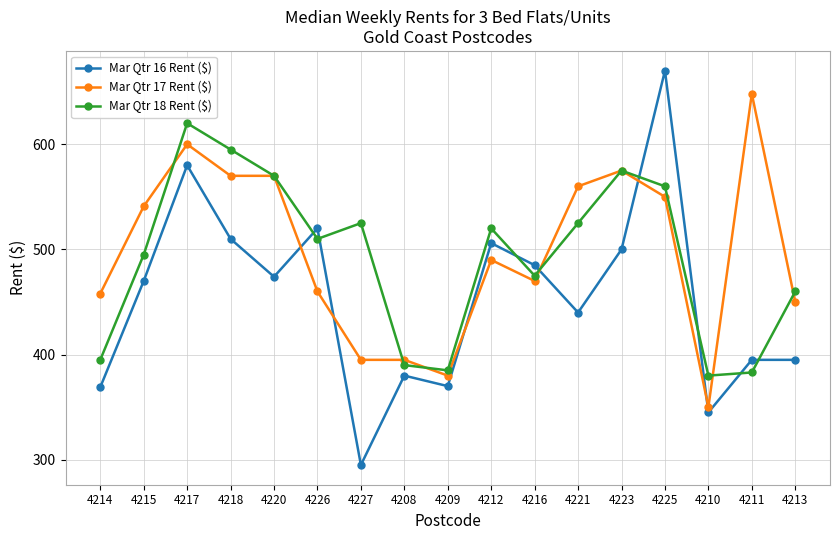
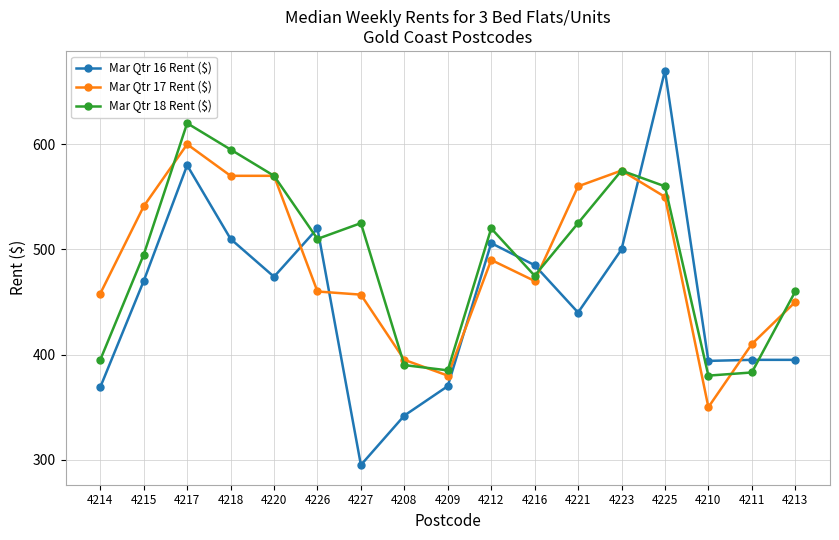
Mar Qtr 17 Rent ($), 4227: 395 -> 457
Mar Qtr 16 Rent ($), 4208: 380 -> 342
Mar Qtr 16 Rent ($), 4210: 345 -> 394
Mar Qtr 17 Rent ($), 4211: 648 -> 410
